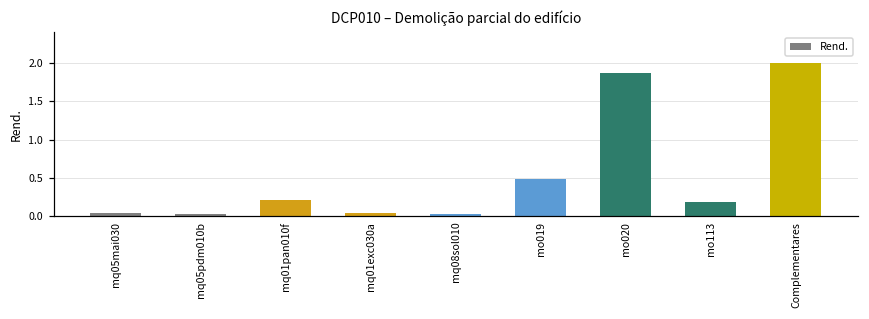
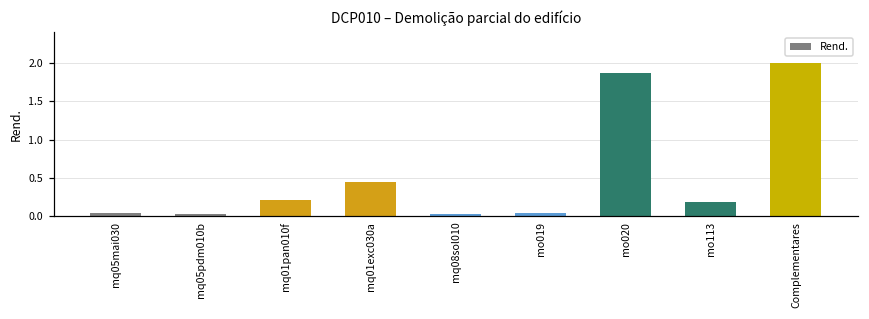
mq01exc030a: 0.0 -> 0.5
mo019: 0.5 -> 0.0
